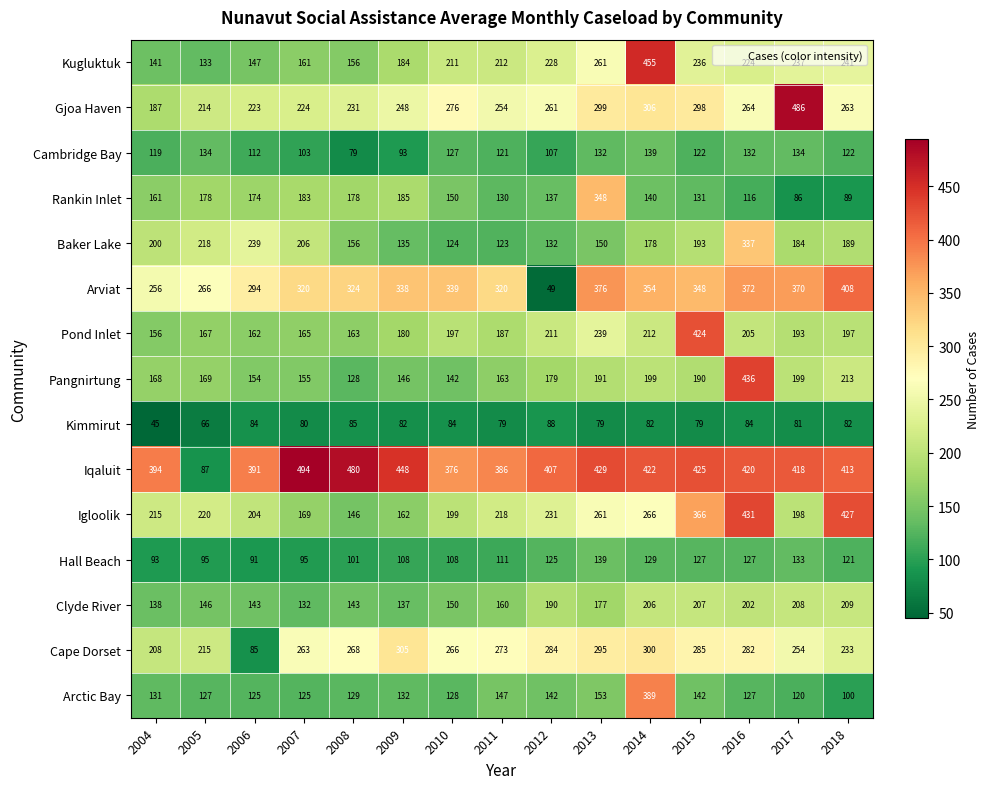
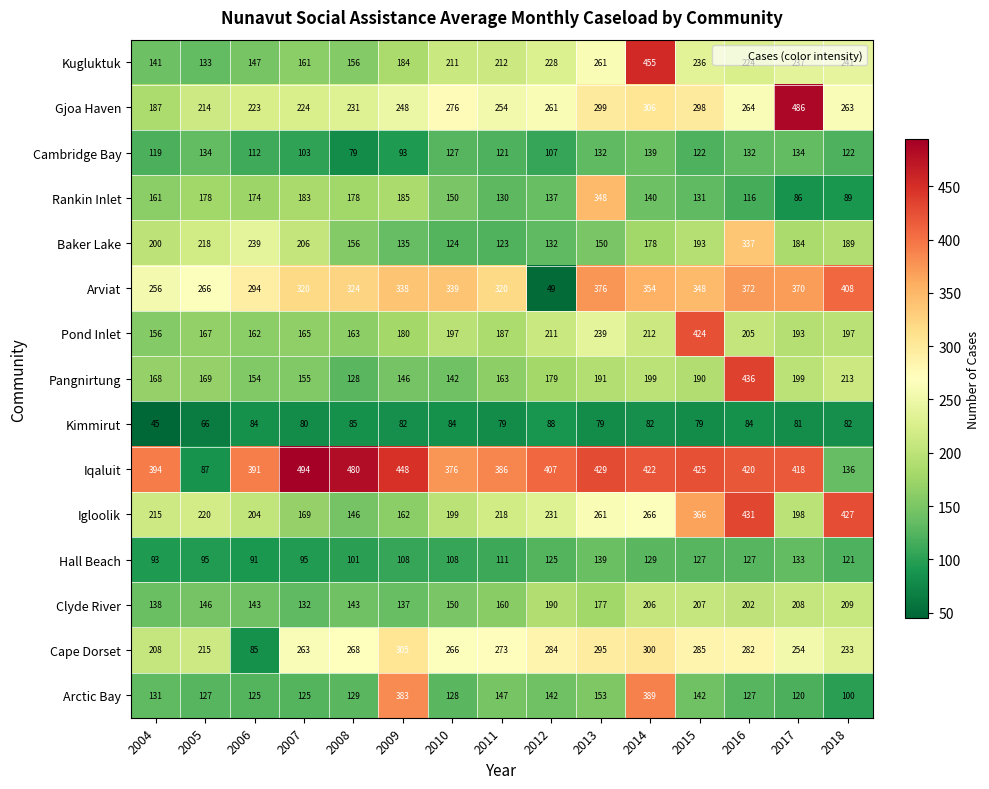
Iqaluit, 2018: 413 -> 136
Arctic Bay, 2009: 132 -> 383
